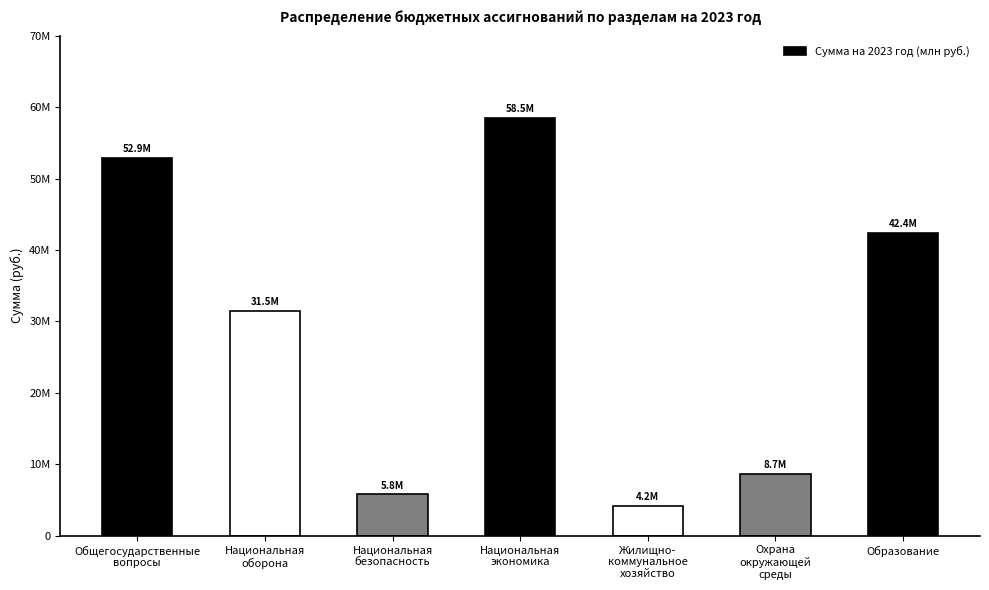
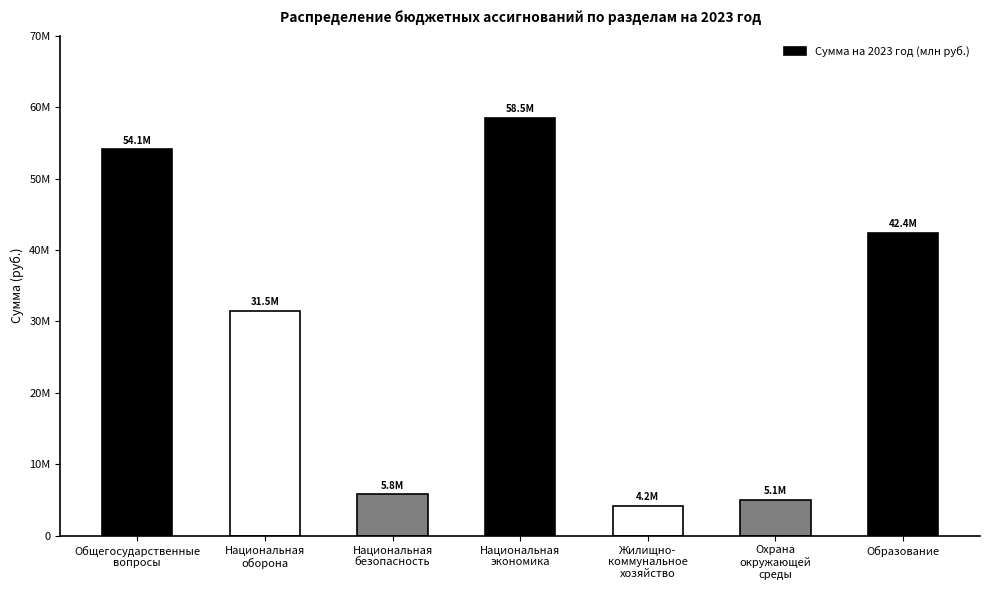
Общегосударственные вопросы: 52.9M -> 54.1M
Охрана окружающей среды: 8.7M -> 5.1M
